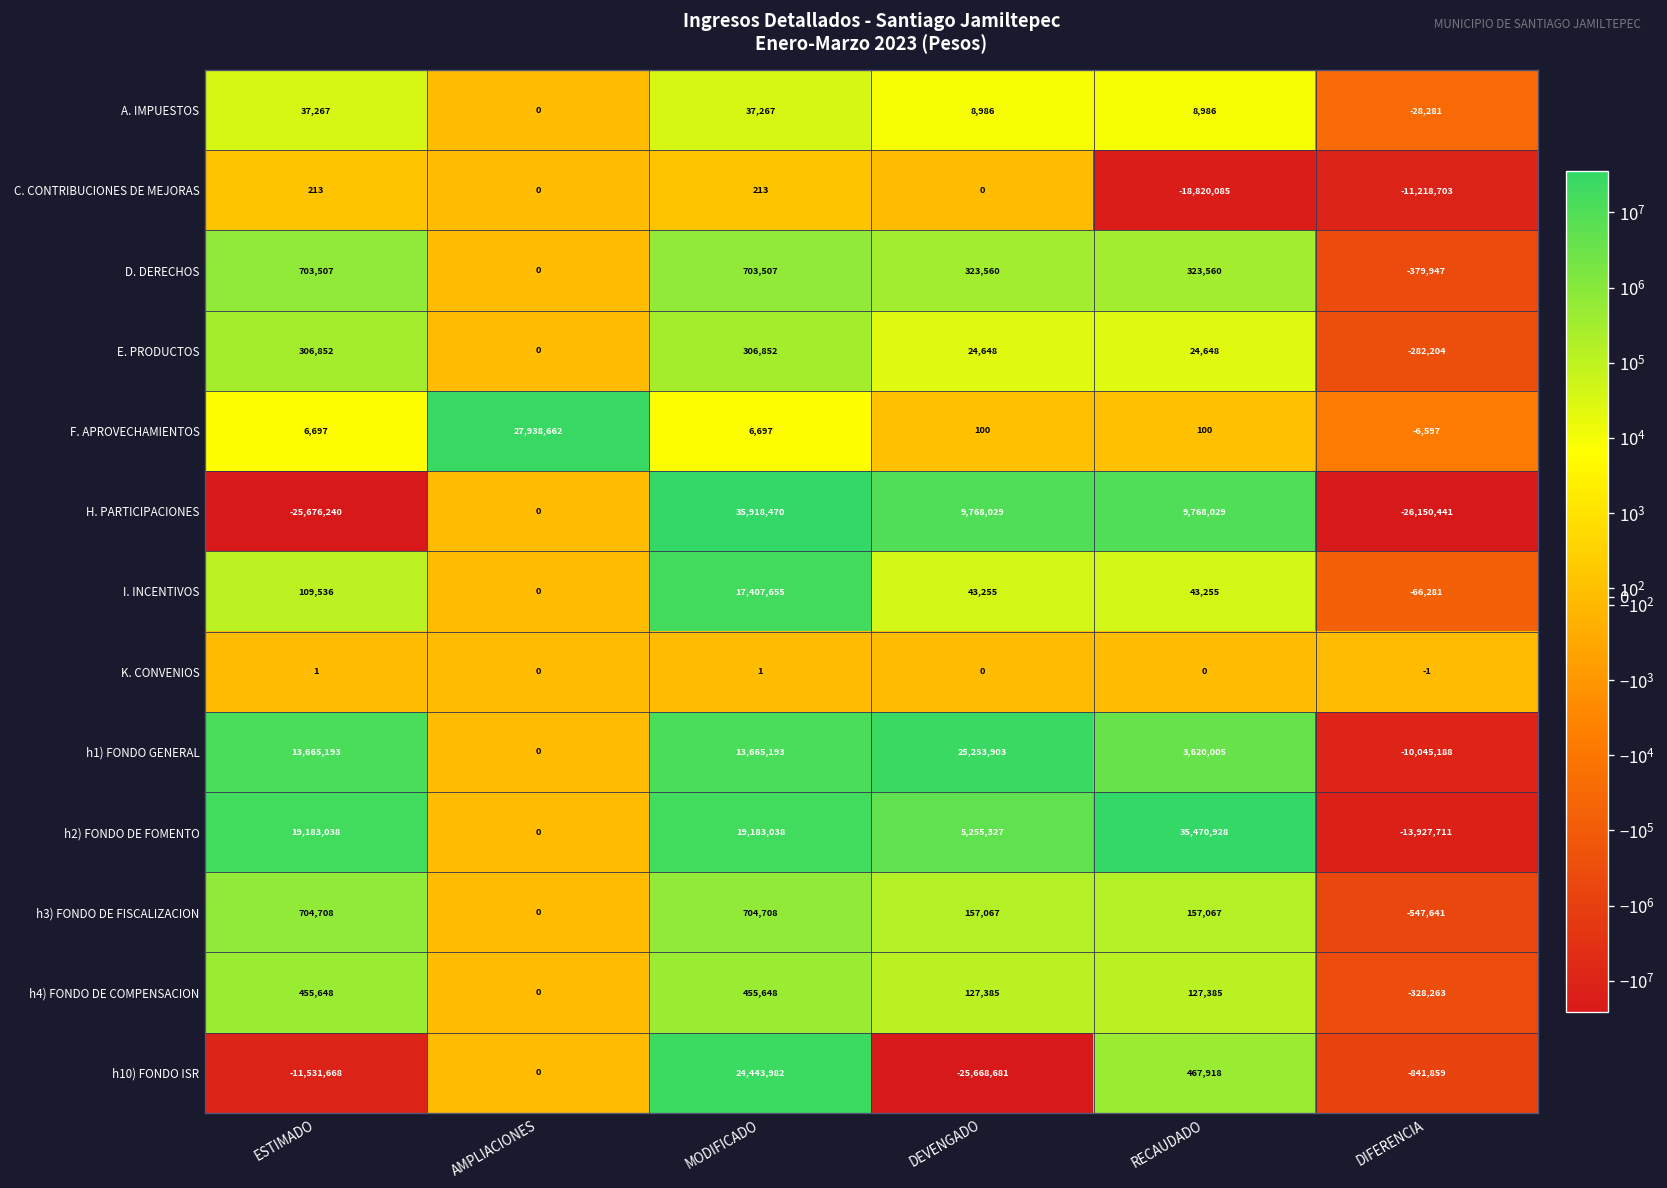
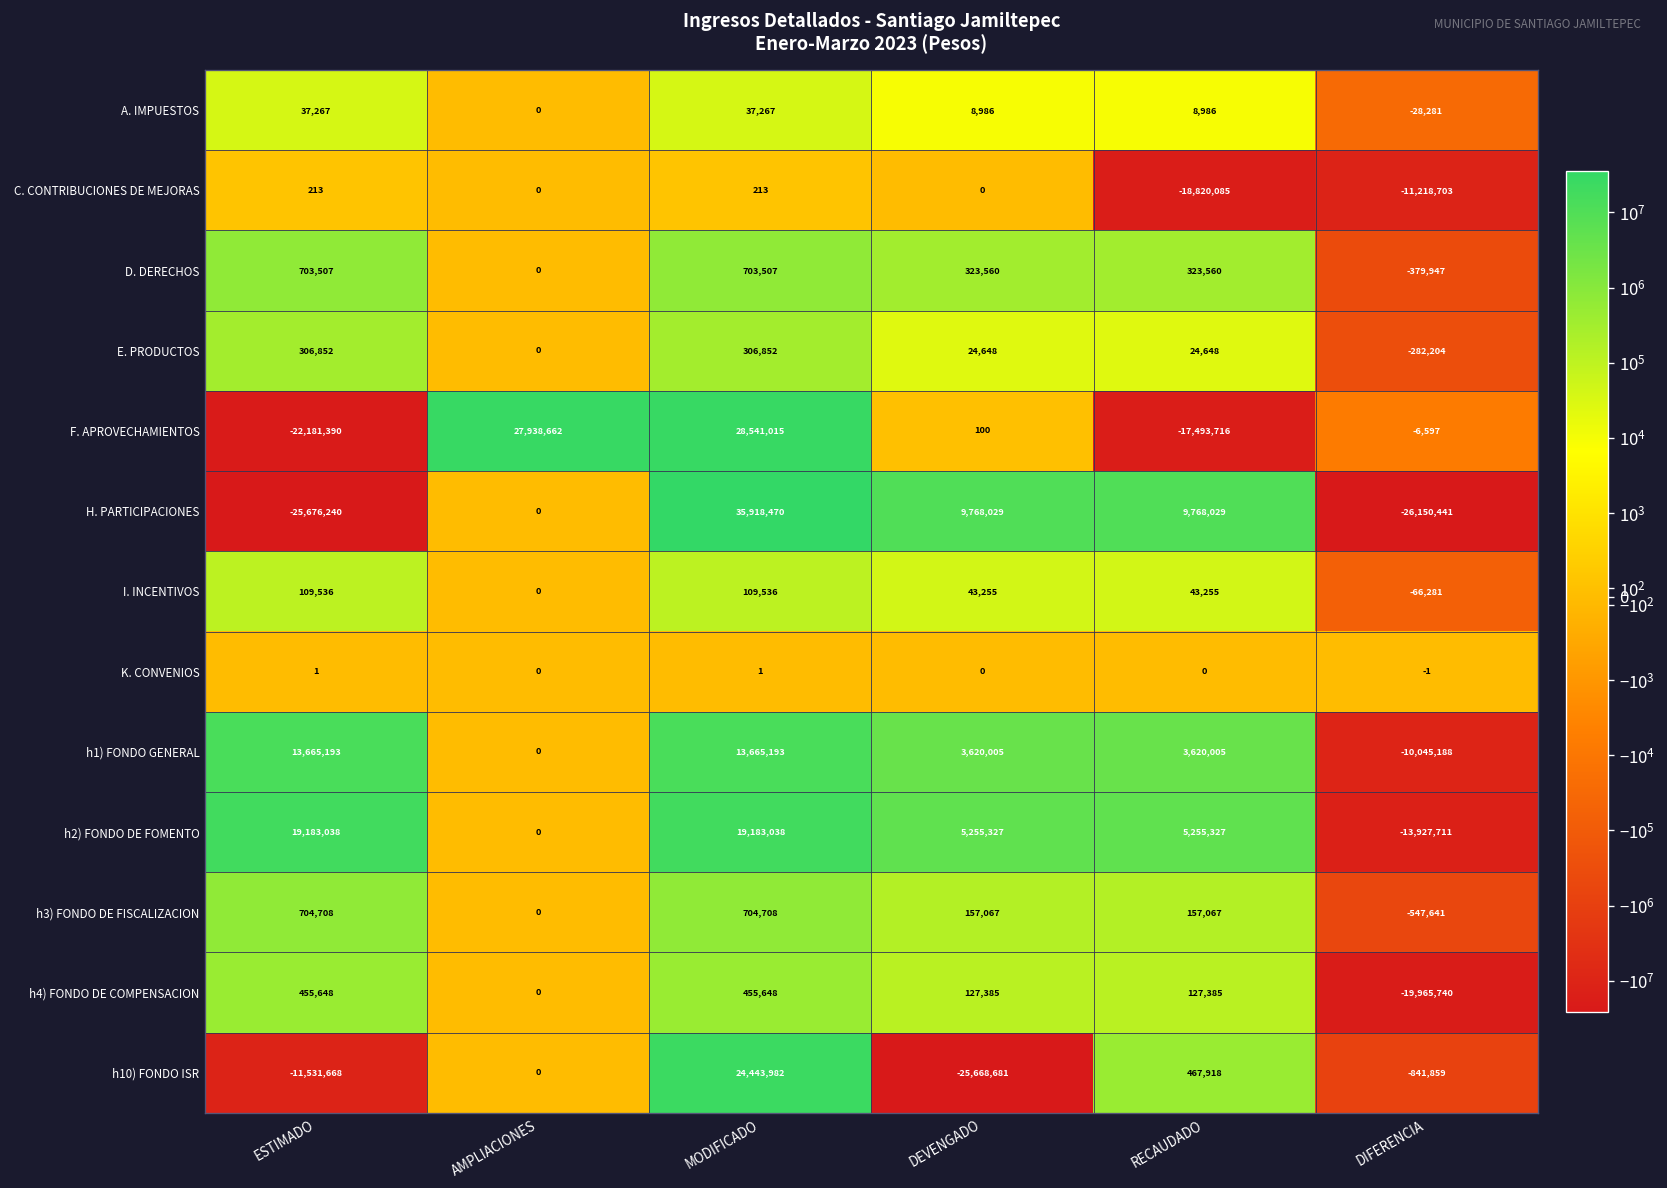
F. APROVECHAMIENTOS, ESTIMADO: 6,697 -> -22,181,390
F. APROVECHAMIENTOS, MODIFICADO: 6,697 -> 28,541,015
F. APROVECHAMIENTOS, RECAUDADO: 100 -> -17,493,716
I. INCENTIVOS, MODIFICADO: 17,407,655 -> 109,536
h1) FONDO GENERAL, DEVENGADO: 25,253,903 -> 3,620,005
h2) FONDO DE FOMENTO, RECAUDADO: 35,470,928 -> 5,255,327
h4) FONDO DE COMPENSACION, DIFERENCIA: -328,263 -> -19,965,740
